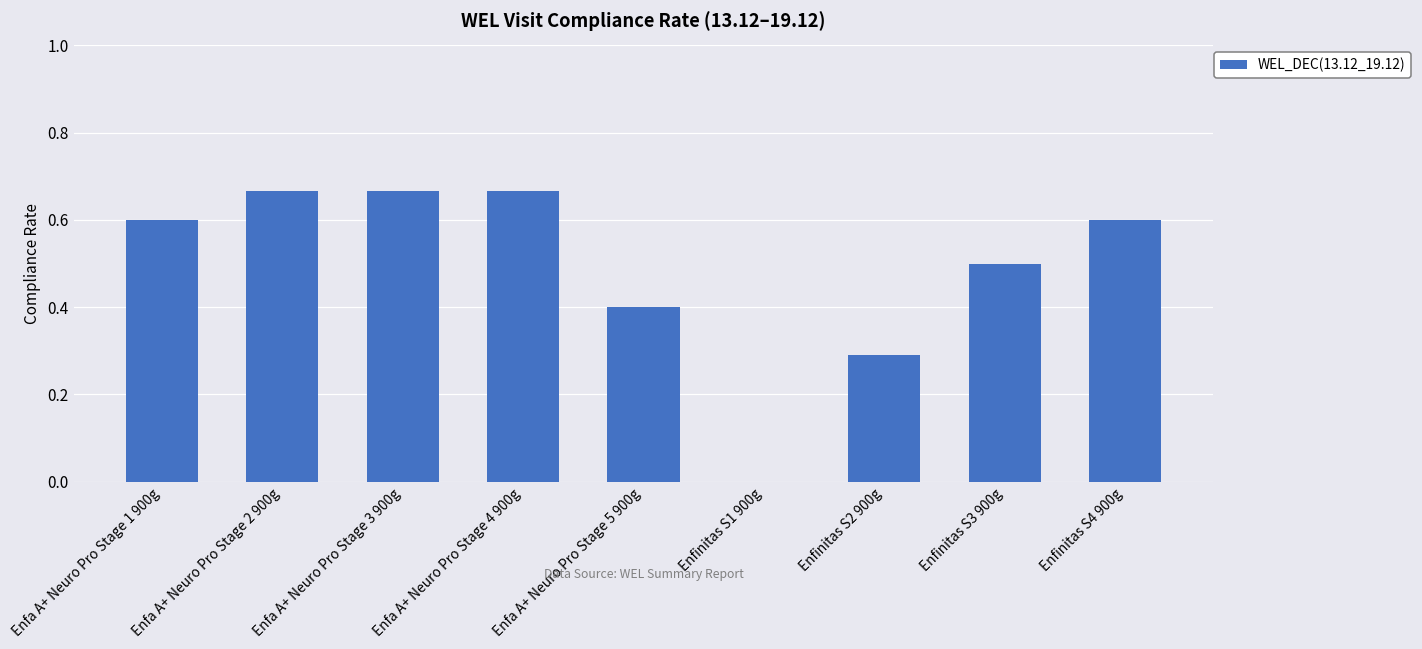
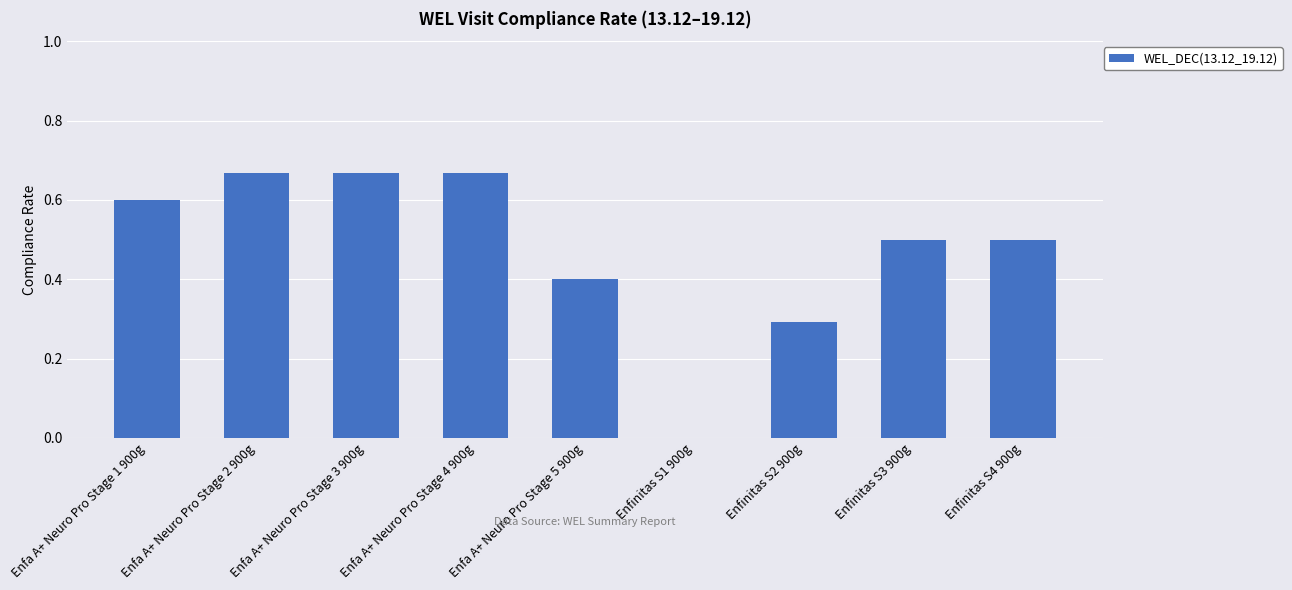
Enfinitas S4 900g: 0.6 -> 0.5
